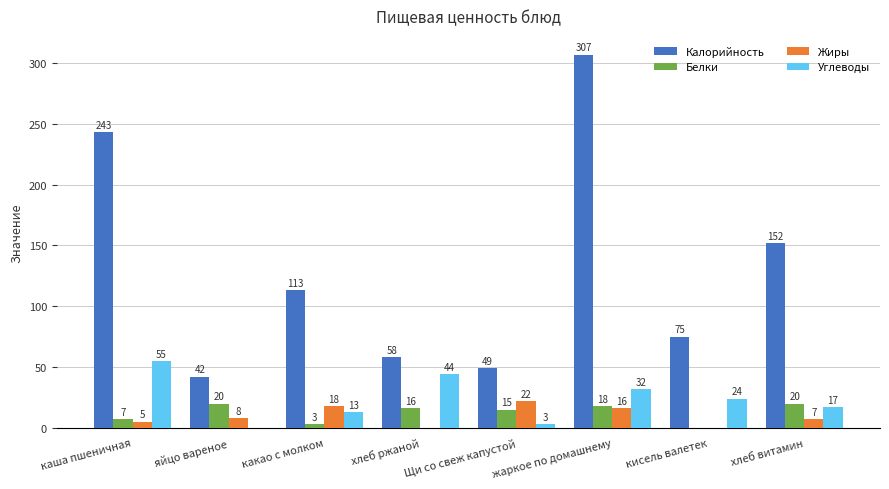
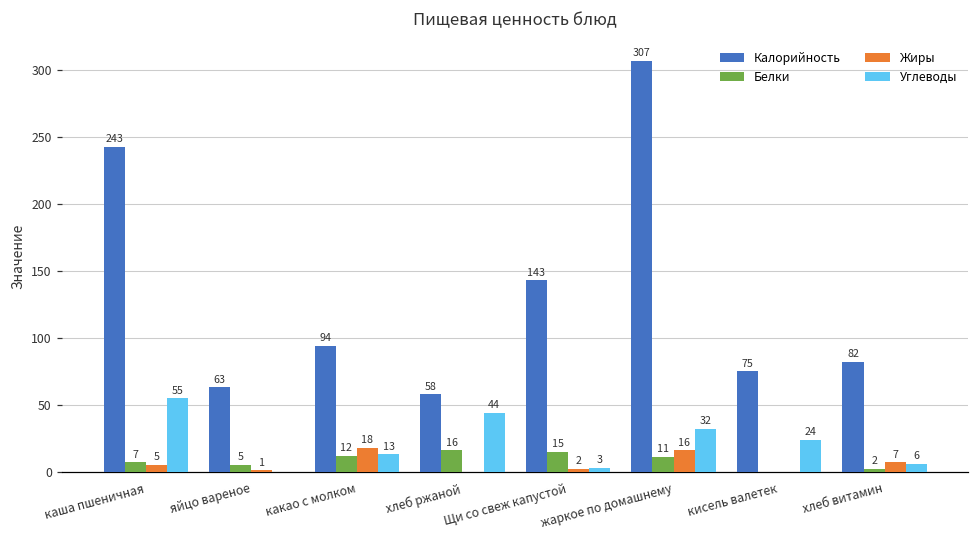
Калорийность, яйцо вареное: 42 -> 63
Белки, яйцо вареное: 20 -> 5
Жиры, яйцо вареное: 8 -> 1
Калорийность, какао с молком: 113 -> 94
Белки, какао с молком: 3 -> 12
Калорийность, Щи со свеж капустой: 49 -> 143
Жиры, Щи со свеж капустой: 22 -> 2
Белки, жаркое по домашнему: 18 -> 11
Калорийность, хлеб витамин: 152 -> 82
Белки, хлеб витамин: 20 -> 2
Углеводы, хлеб витамин: 17 -> 6
